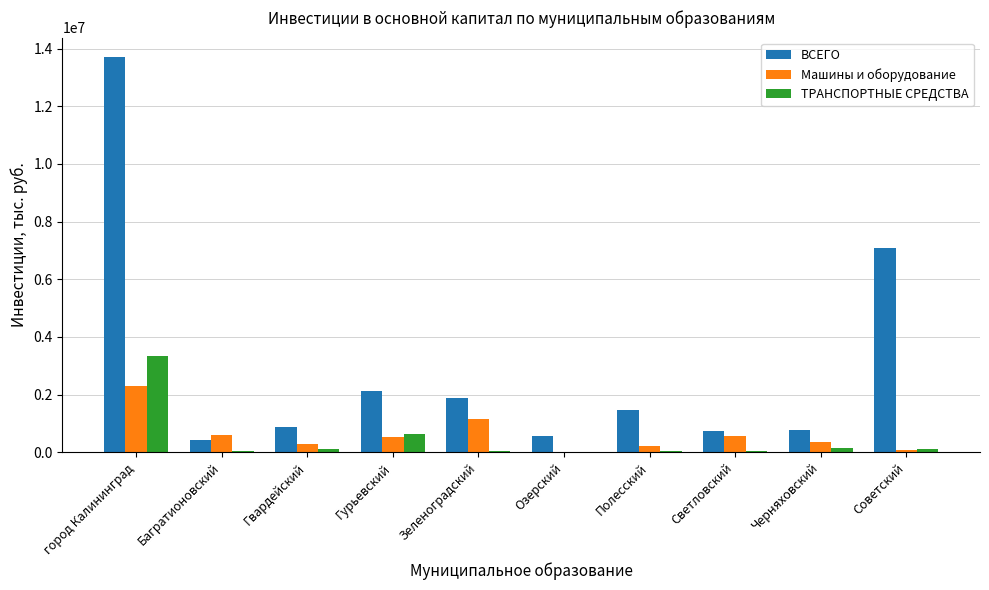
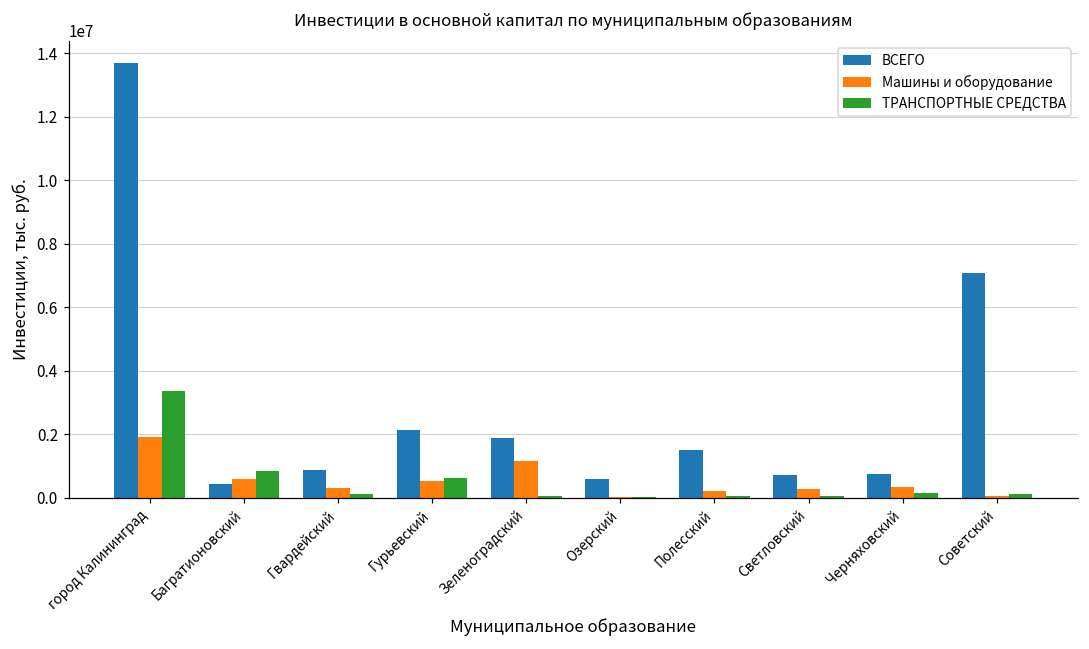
Машины и оборудование, город Калининград: 2300000 -> 1900000
ТРАНСПОРТНЫЕ СРЕДСТВА, Багратионовский: 100000 -> 800000
Машины и оборудование, Светловский: 600000 -> 300000
